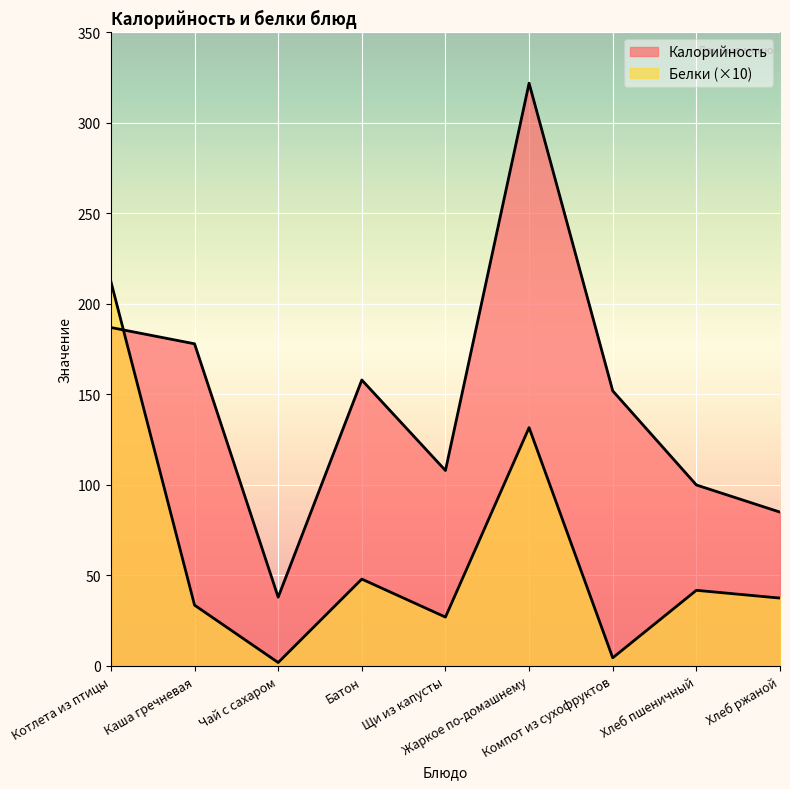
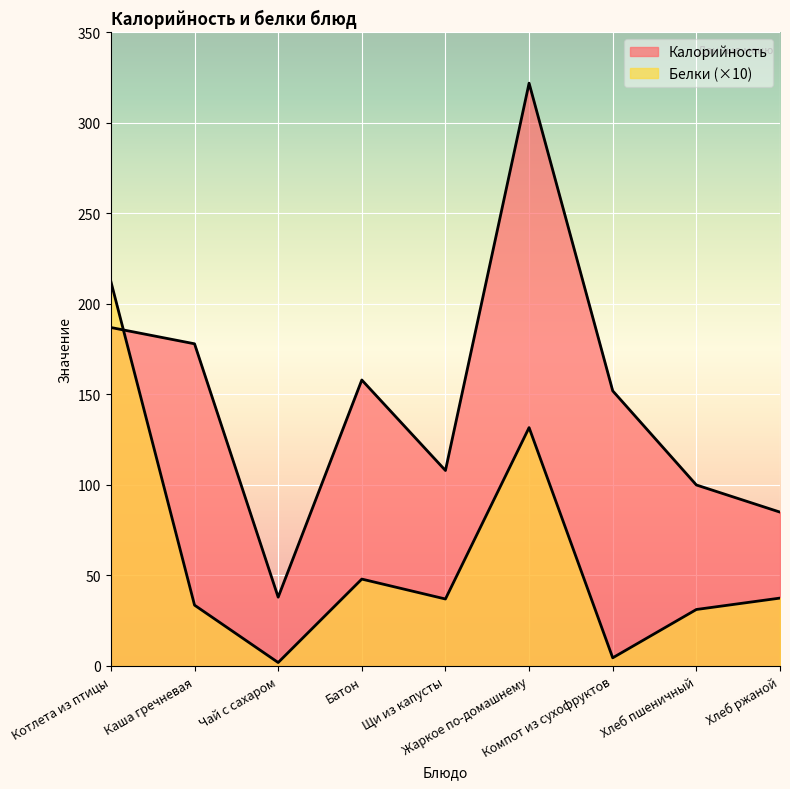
Белки (×10), Щи из капусты: 27 -> 37
Белки (×10), Хлеб пшеничный: 42 -> 31
